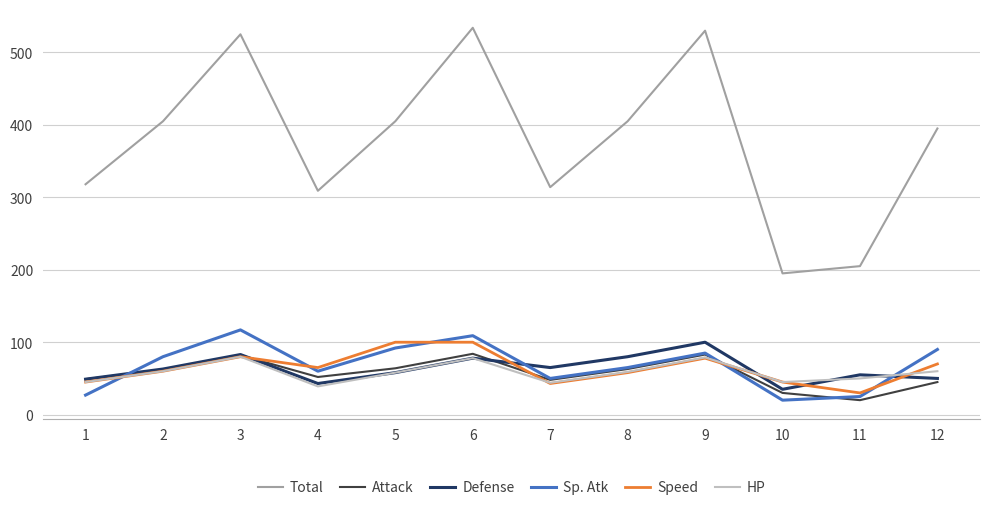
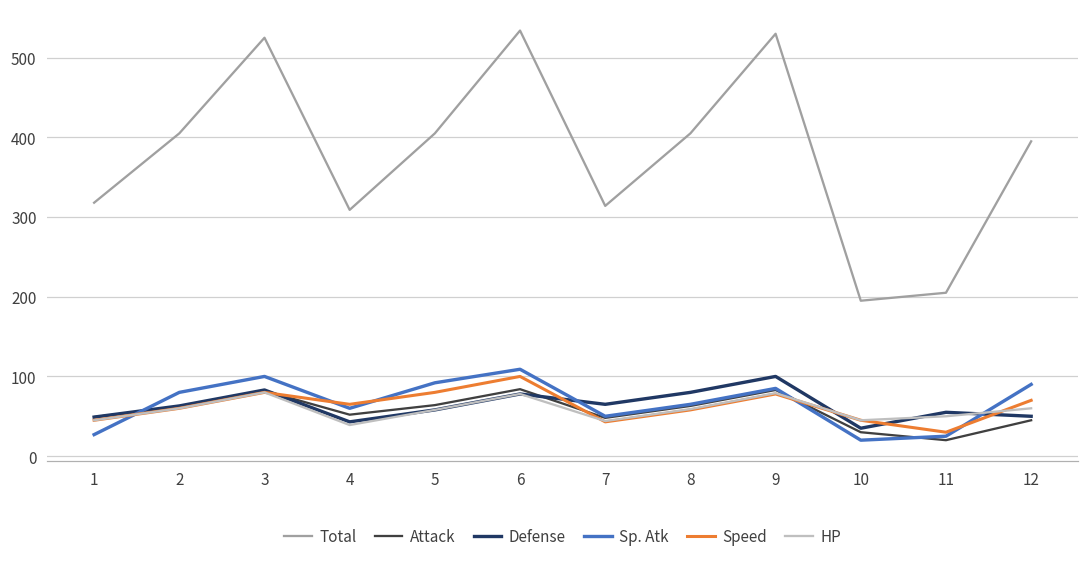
Sp. Atk, 3: 120 -> 100
Speed, 5: 100 -> 80
